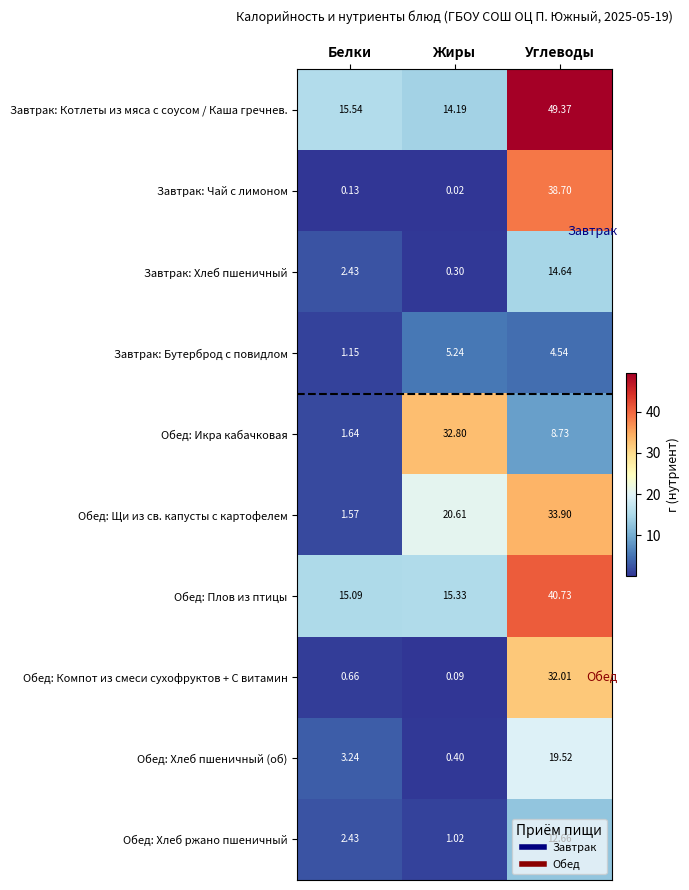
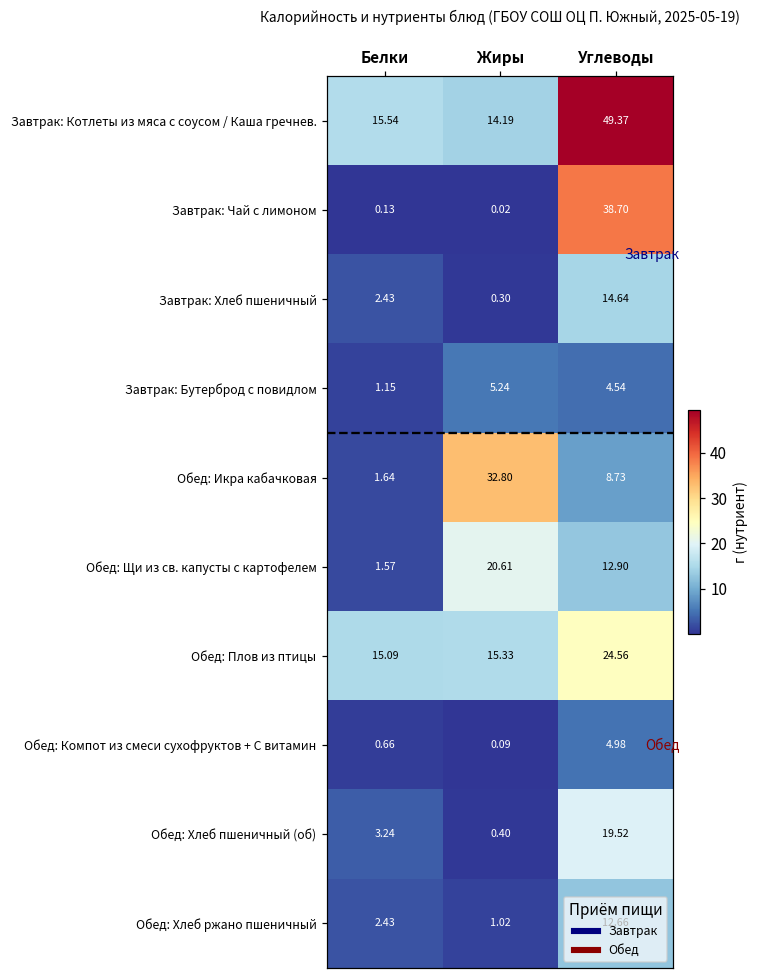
Обед: Щи из св. капусты с картофелем, Углеводы: 33.90 -> 12.90
Обед: Плов из птицы, Углеводы: 40.73 -> 24.56
Обед: Компот из смеси сухофруктов + С витамин, Углеводы: 32.01 -> 4.98
